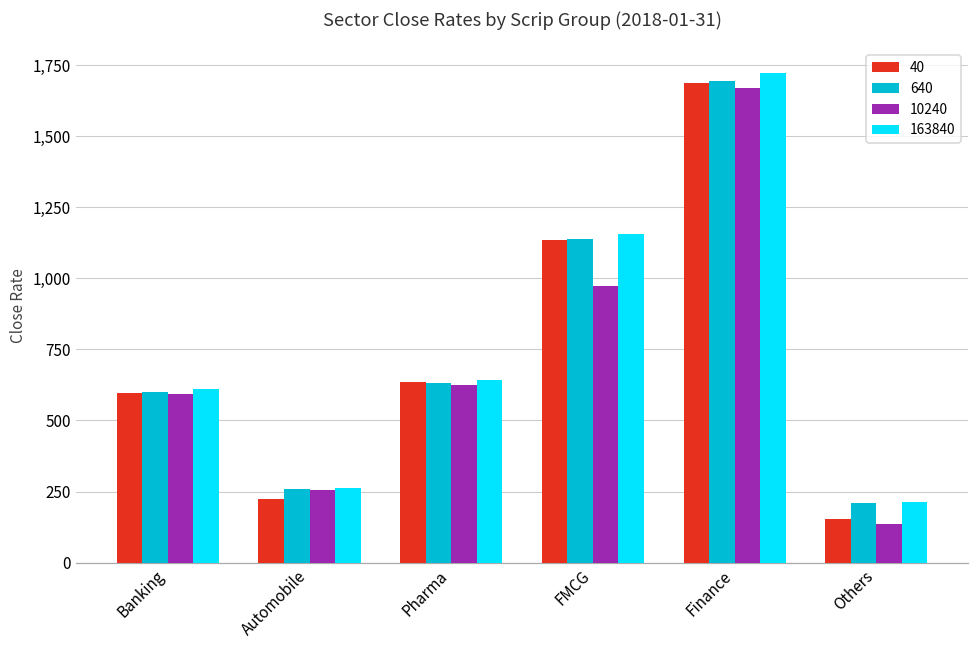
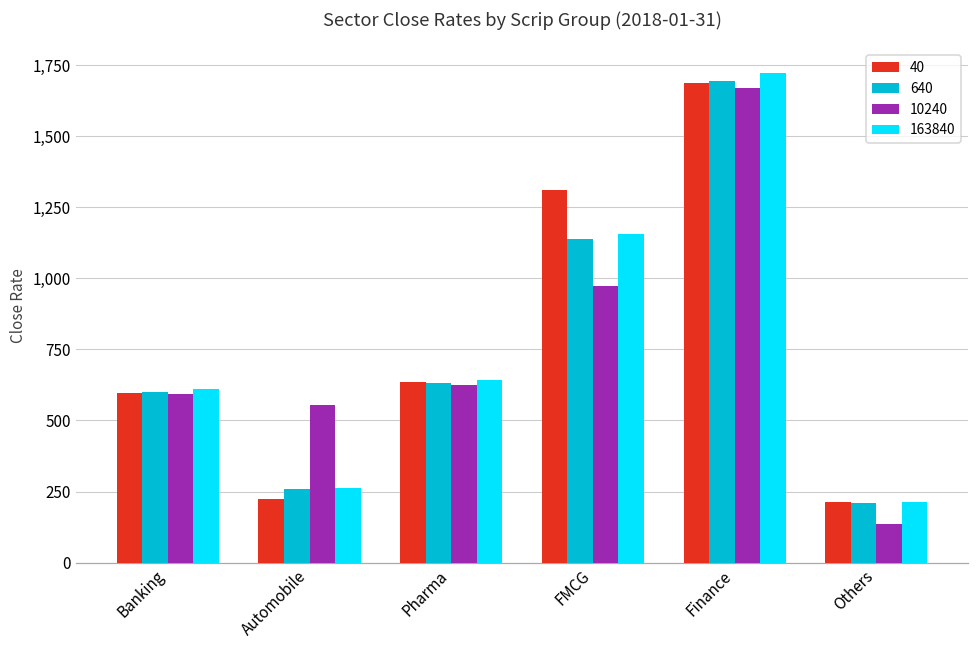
10240, Automobile: 250 -> 560
40, FMCG: 1,130 -> 1,310
40, Others: 150 -> 210
